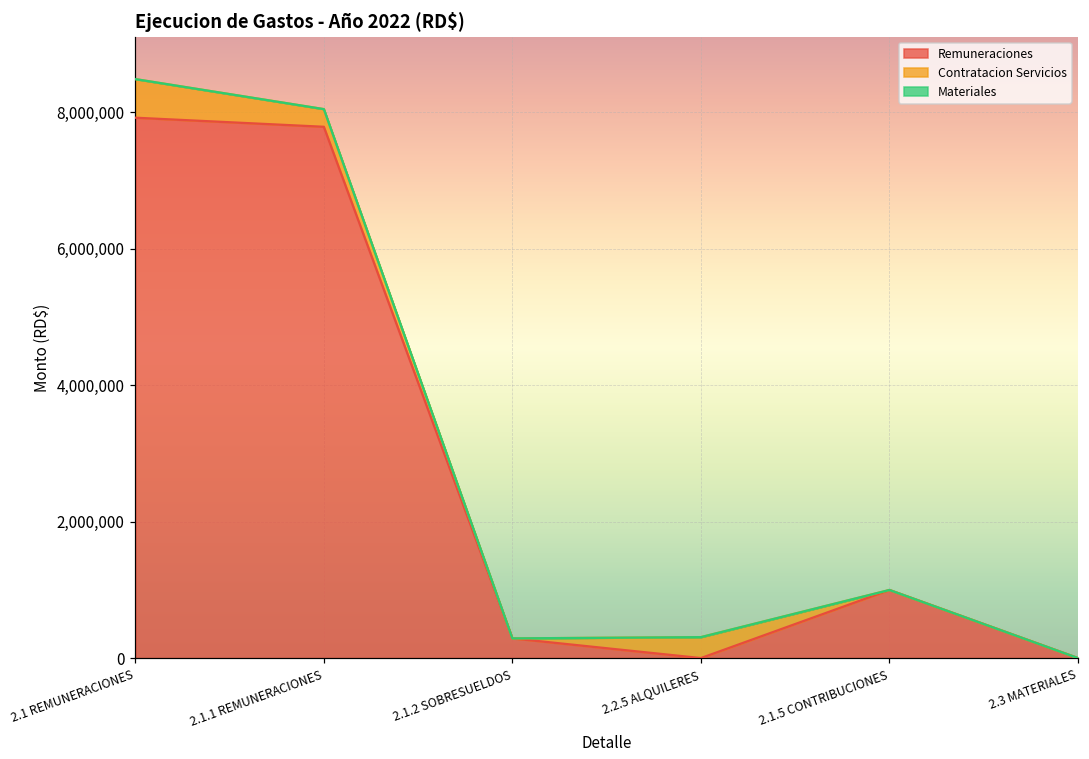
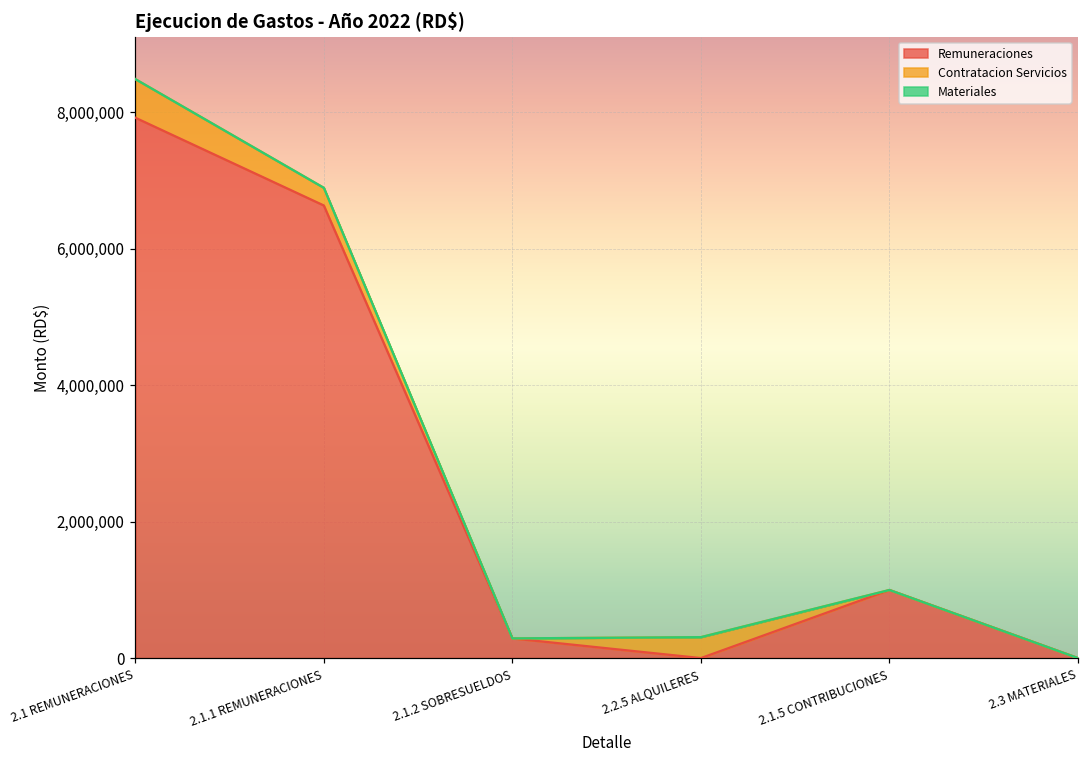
Remuneraciones, 2.1.1 REMUNERACIONES: 7,800,000 -> 6,600,000
